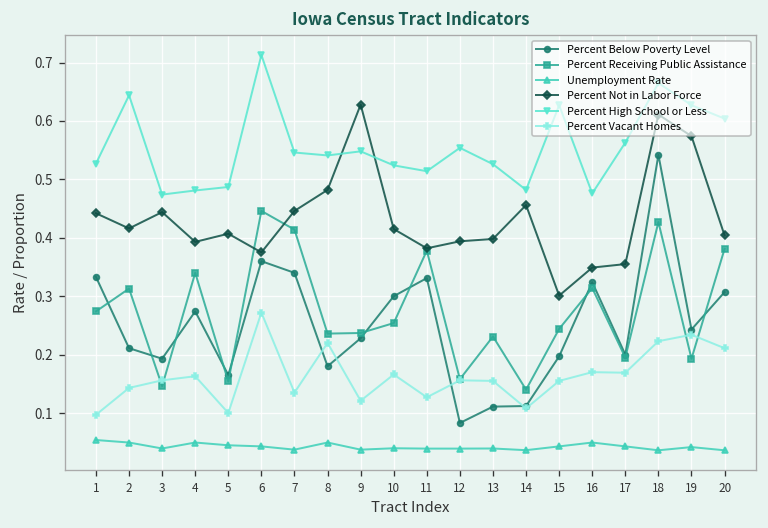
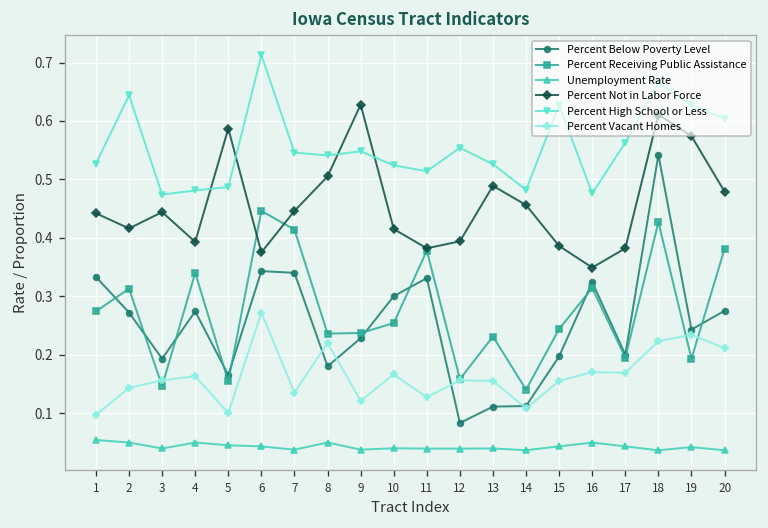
Percent Below Poverty Level, 2: 0.21 -> 0.27
Percent Not in Labor Force, 5: 0.41 -> 0.59
Percent Below Poverty Level, 6: 0.36 -> 0.34
Percent Not in Labor Force, 8: 0.48 -> 0.51
Percent Not in Labor Force, 13: 0.40 -> 0.49
Percent Not in Labor Force, 15: 0.30 -> 0.39
Percent Not in Labor Force, 17: 0.36 -> 0.38
Percent Below Poverty Level, 20: 0.31 -> 0.28
Percent Not in Labor Force, 20: 0.40 -> 0.48
